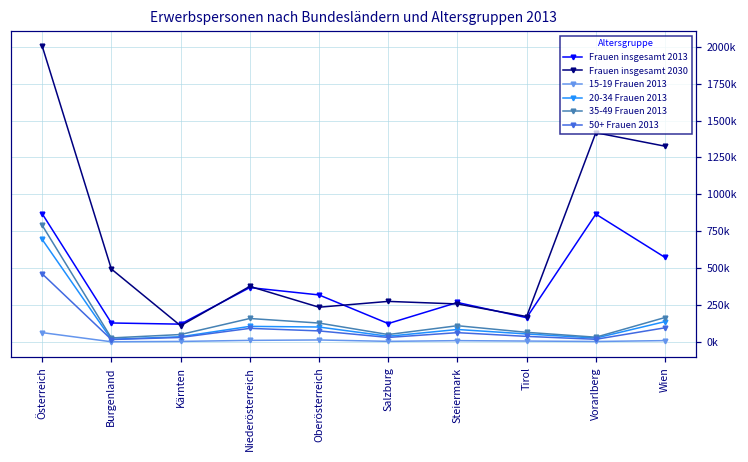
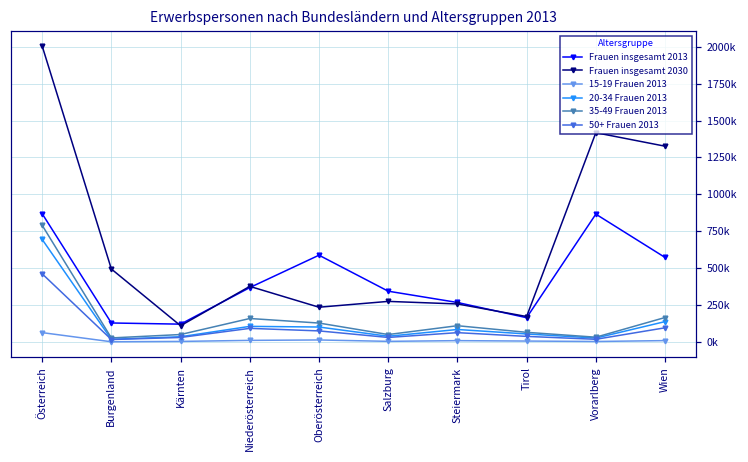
Frauen insgesamt 2013, Oberösterreich: 320000 -> 590000
Frauen insgesamt 2013, Salzburg: 120000 -> 340000
